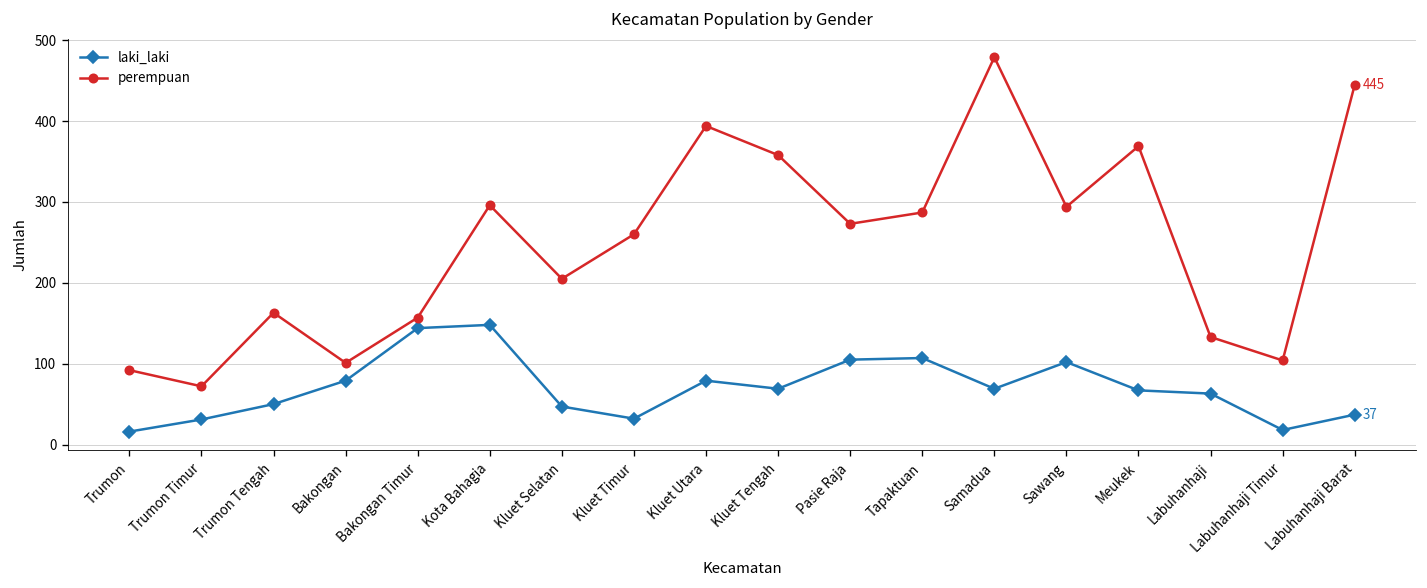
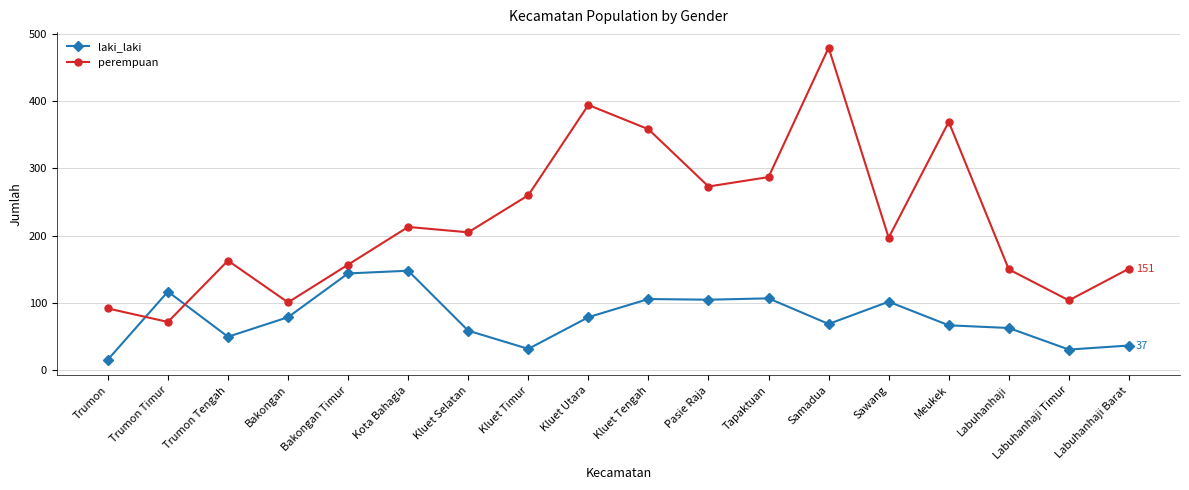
laki_laki, Trumon Timur: 30 -> 120
perempuan, Kota Bahagia: 300 -> 210
laki_laki, Kluet Selatan: 50 -> 60
laki_laki, Kluet Tengah: 70 -> 110
perempuan, Sawang: 290 -> 200
perempuan, Labuhanhaji: 130 -> 150
laki_laki, Labuhanhaji Timur: 20 -> 30
perempuan, Labuhanhaji Barat: 445 -> 151
